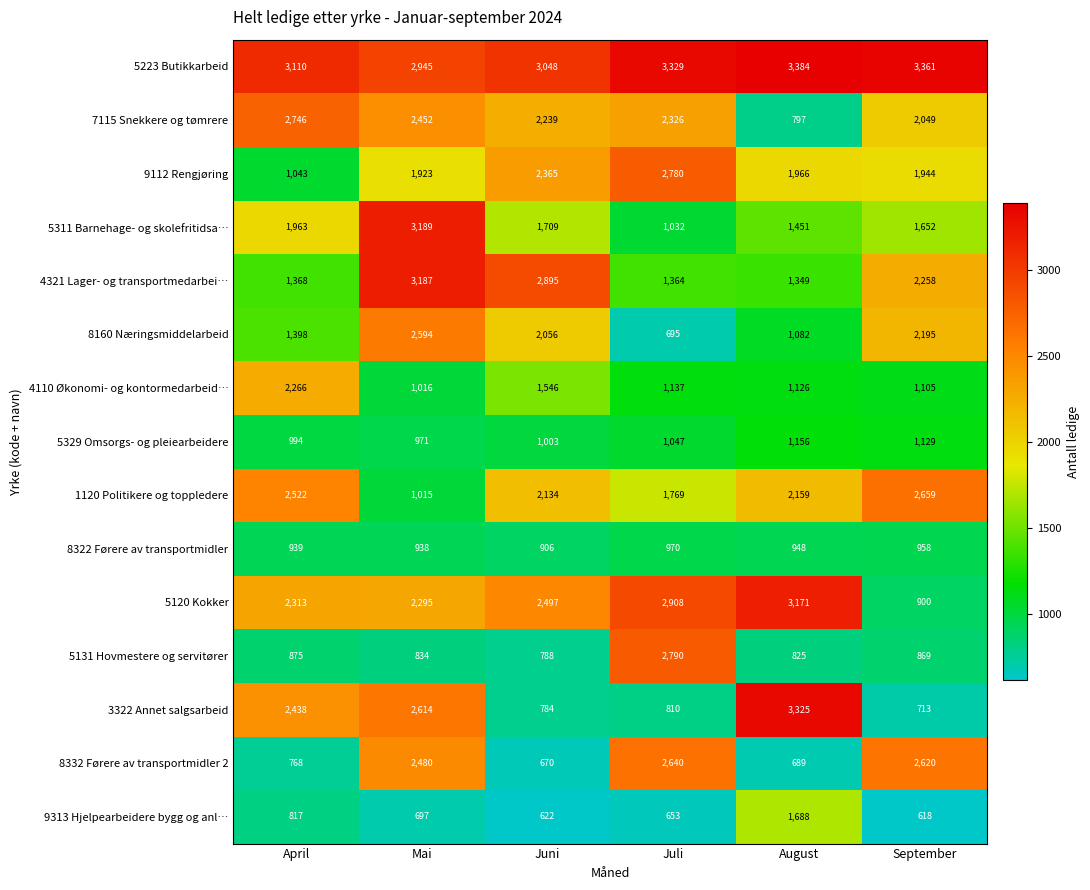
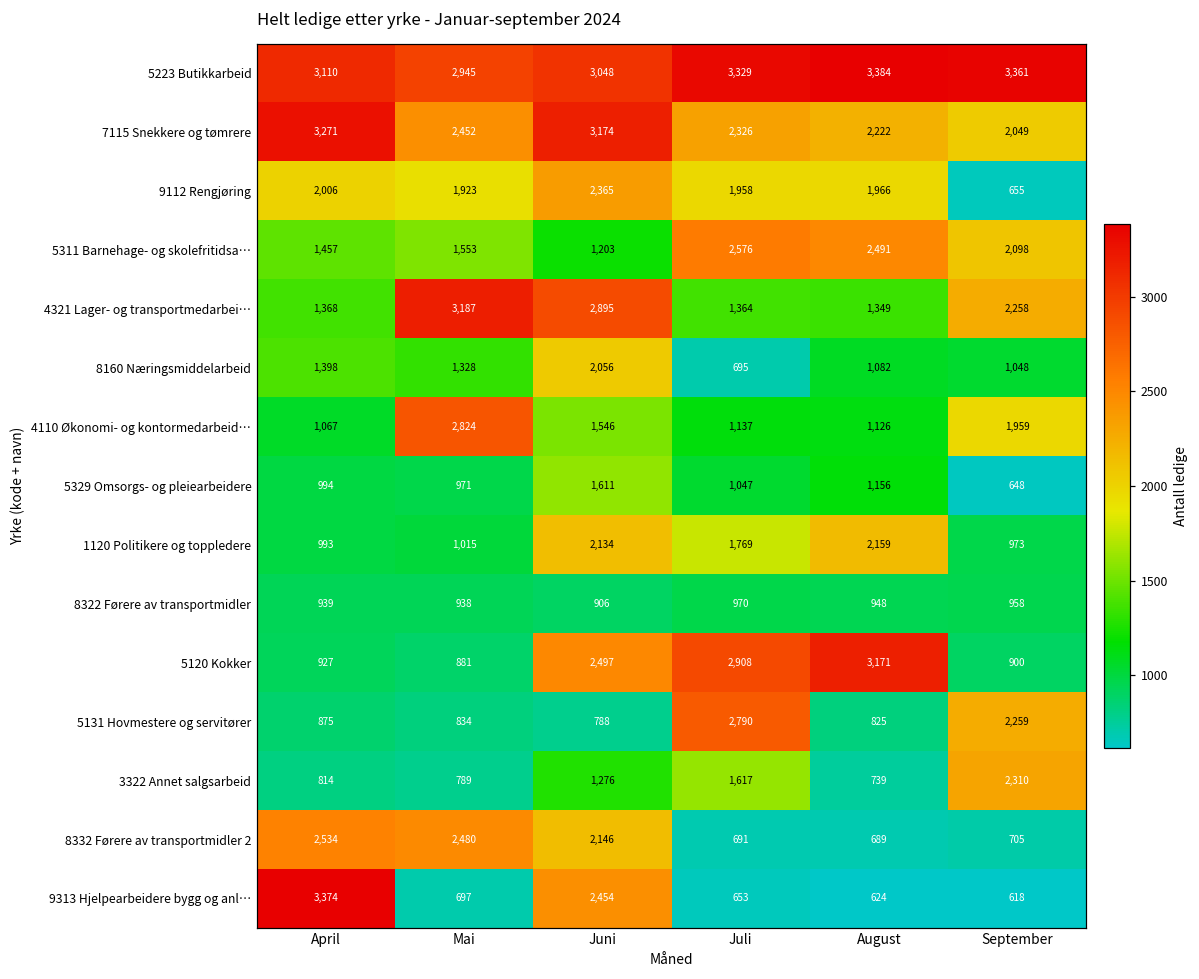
7115 Snekkere og tømrere, April: 2,746 -> 3,271
7115 Snekkere og tømrere, Juni: 2,239 -> 3,174
7115 Snekkere og tømrere, August: 797 -> 2,222
9112 Rengjøring, April: 1,043 -> 2,006
9112 Rengjøring, Juli: 2,780 -> 1,958
9112 Rengjøring, September: 1,944 -> 655
5311 Barnehage- og skolefritidsa…, April: 1,963 -> 1,457
5311 Barnehage- og skolefritidsa…, Mai: 3,189 -> 1,553
5311 Barnehage- og skolefritidsa…, Juni: 1,709 -> 1,203
5311 Barnehage- og skolefritidsa…, Juli: 1,032 -> 2,576
5311 Barnehage- og skolefritidsa…, August: 1,451 -> 2,491
5311 Barnehage- og skolefritidsa…, September: 1,652 -> 2,098
8160 Næringsmiddelarbeid, Mai: 2,594 -> 1,328
8160 Næringsmiddelarbeid, September: 2,195 -> 1,048
4110 Økonomi- og kontormedarbeid…, April: 2,266 -> 1,067
4110 Økonomi- og kontormedarbeid…, Mai: 1,016 -> 2,824
4110 Økonomi- og kontormedarbeid…, September: 1,105 -> 1,959
5329 Omsorgs- og pleiearbeidere, Juni: 1,003 -> 1,611
5329 Omsorgs- og pleiearbeidere, September: 1,129 -> 648
1120 Politikere og toppledere, April: 2,522 -> 993
1120 Politikere og toppledere, September: 2,659 -> 973
5120 Kokker, April: 2,313 -> 927
5120 Kokker, Mai: 2,295 -> 881
5131 Hovmestere og servitører, September: 869 -> 2,259
3322 Annet salgsarbeid, April: 2,438 -> 814
3322 Annet salgsarbeid, Mai: 2,614 -> 789
3322 Annet salgsarbeid, Juni: 784 -> 1,276
3322 Annet salgsarbeid, Juli: 810 -> 1,617
3322 Annet salgsarbeid, August: 3,325 -> 739
3322 Annet salgsarbeid, September: 713 -> 2,310
8332 Førere av transportmidler 2, April: 768 -> 2,534
8332 Førere av transportmidler 2, Juni: 670 -> 2,146
8332 Førere av transportmidler 2, Juli: 2,640 -> 691
8332 Førere av transportmidler 2, September: 2,620 -> 705
9313 Hjelpearbeidere bygg og anl…, April: 817 -> 3,374
9313 Hjelpearbeidere bygg og anl…, Juni: 622 -> 2,454
9313 Hjelpearbeidere bygg og anl…, August: 1,688 -> 624
